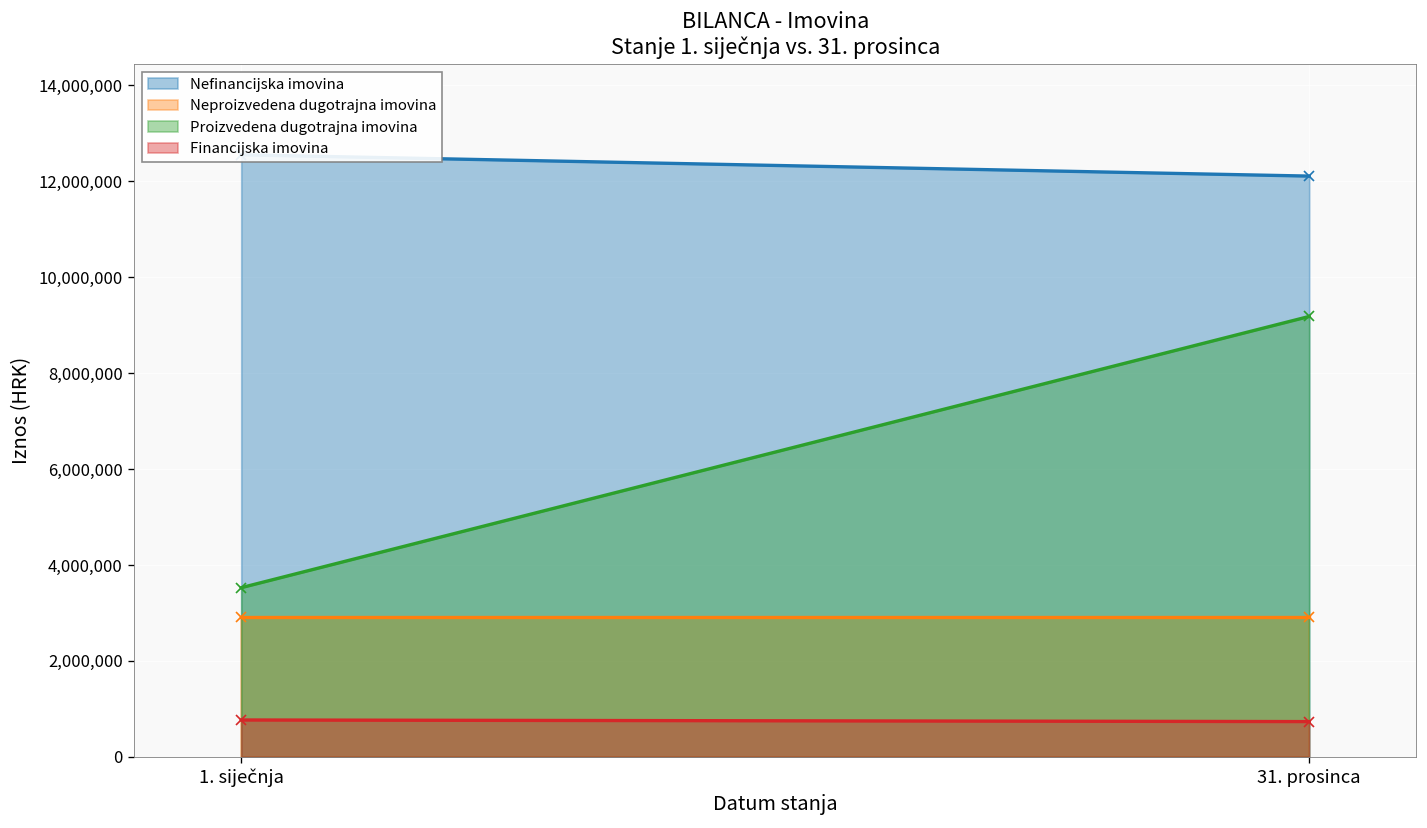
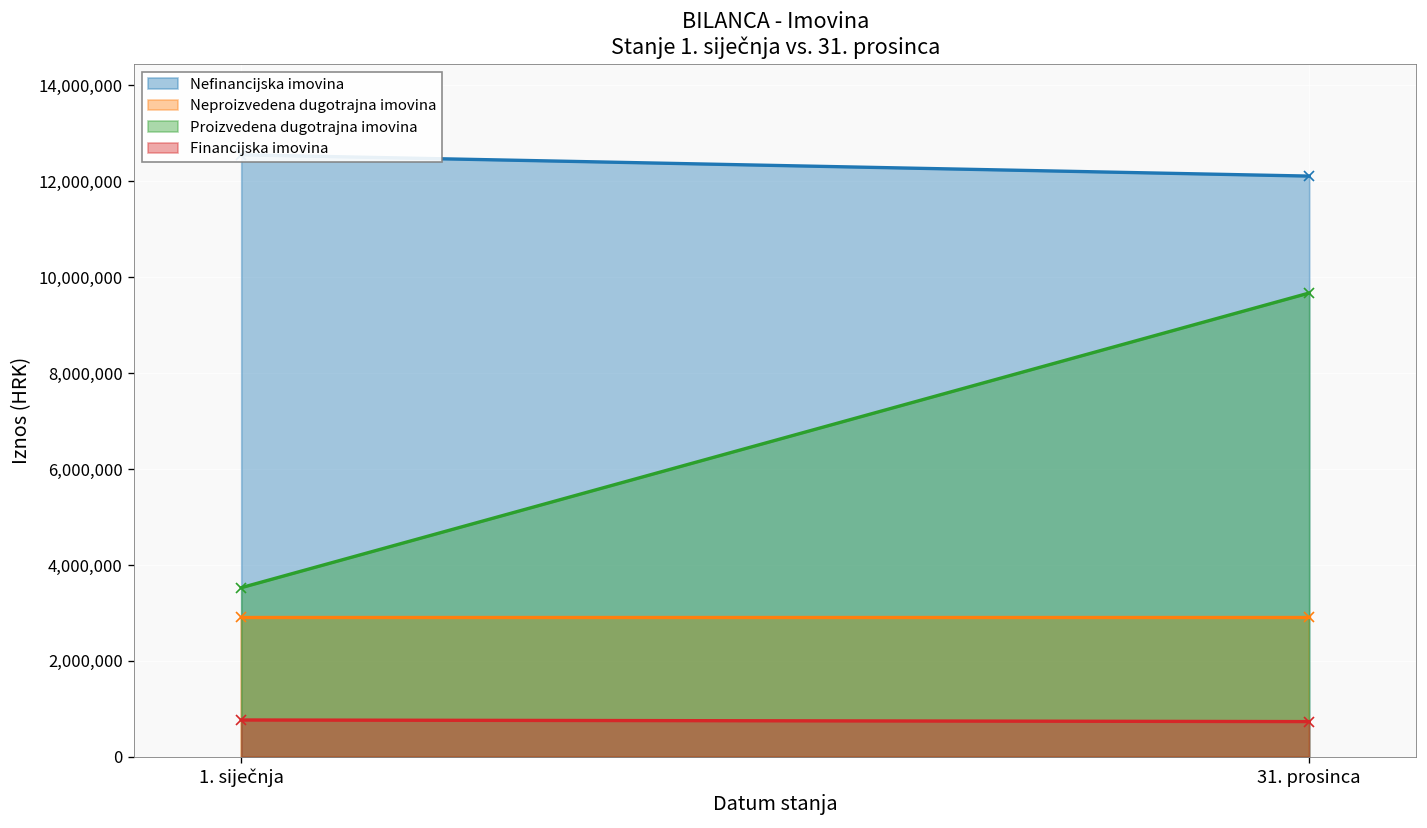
Proizvedena dugotrajna imovina, 31. prosinca: 9,200,000 -> 9,700,000
